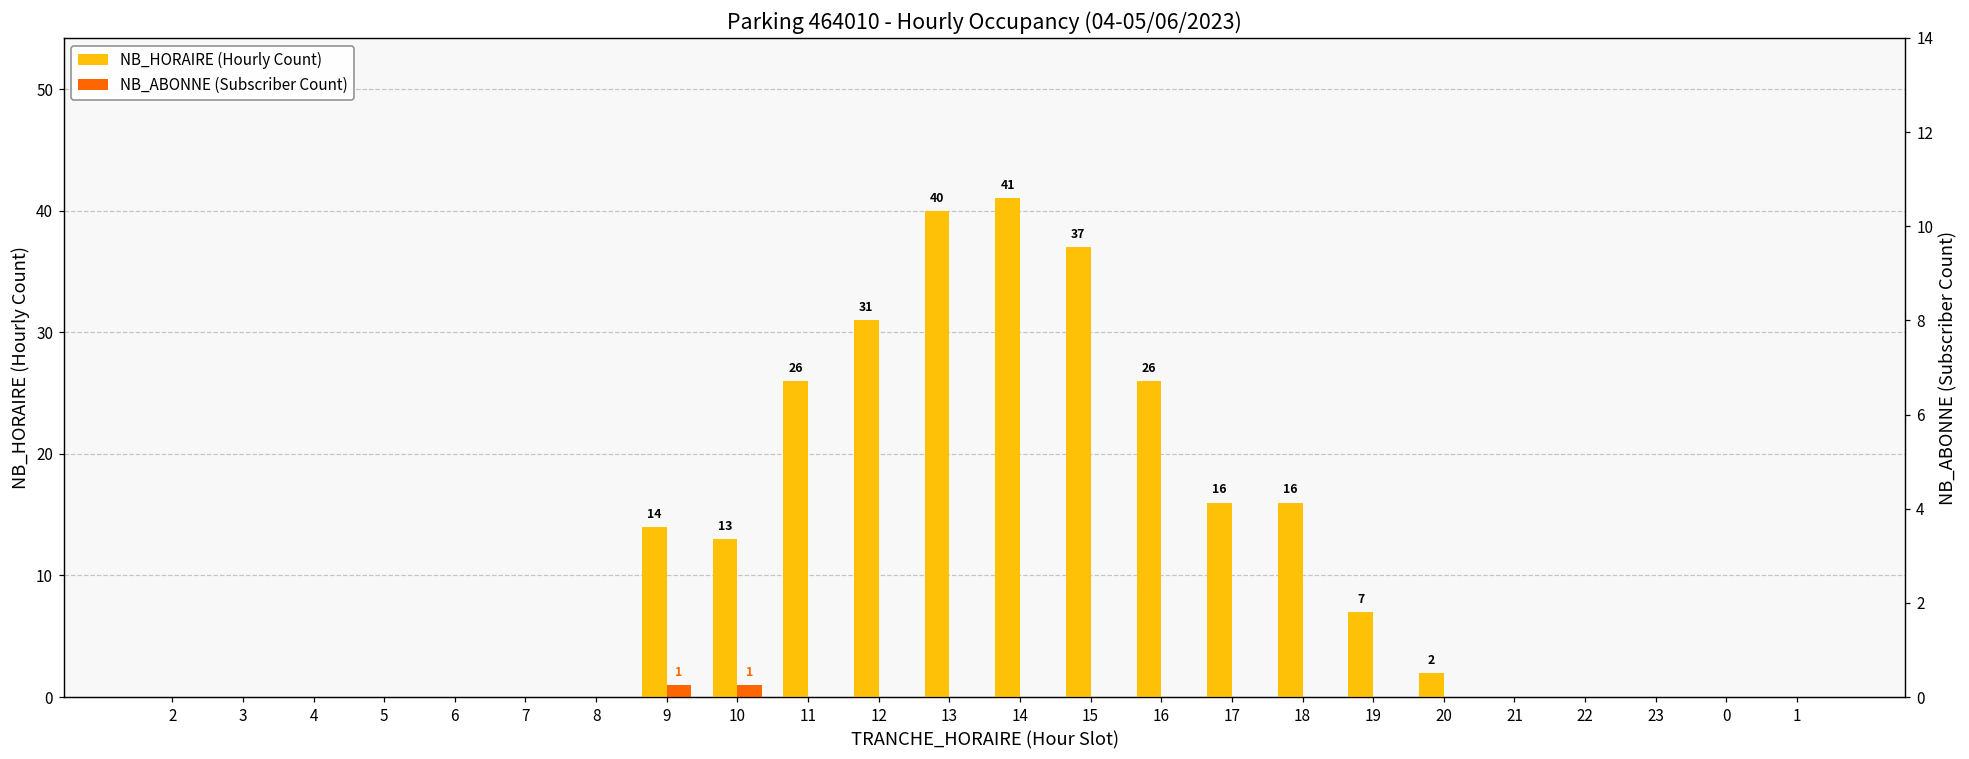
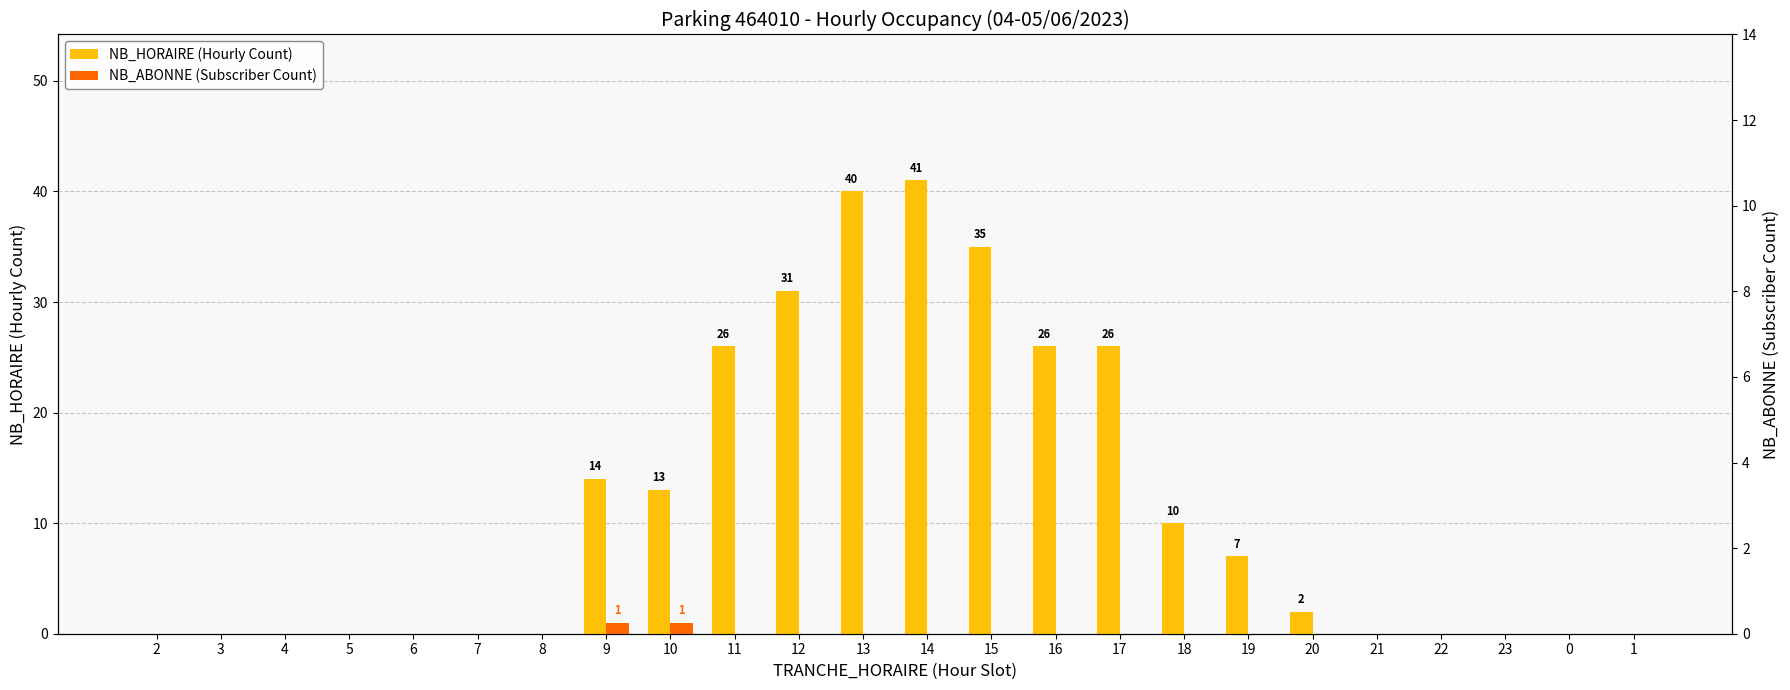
NB_HORAIRE (Hourly Count), 15: 37 -> 35
NB_HORAIRE (Hourly Count), 17: 16 -> 26
NB_HORAIRE (Hourly Count), 18: 16 -> 10
